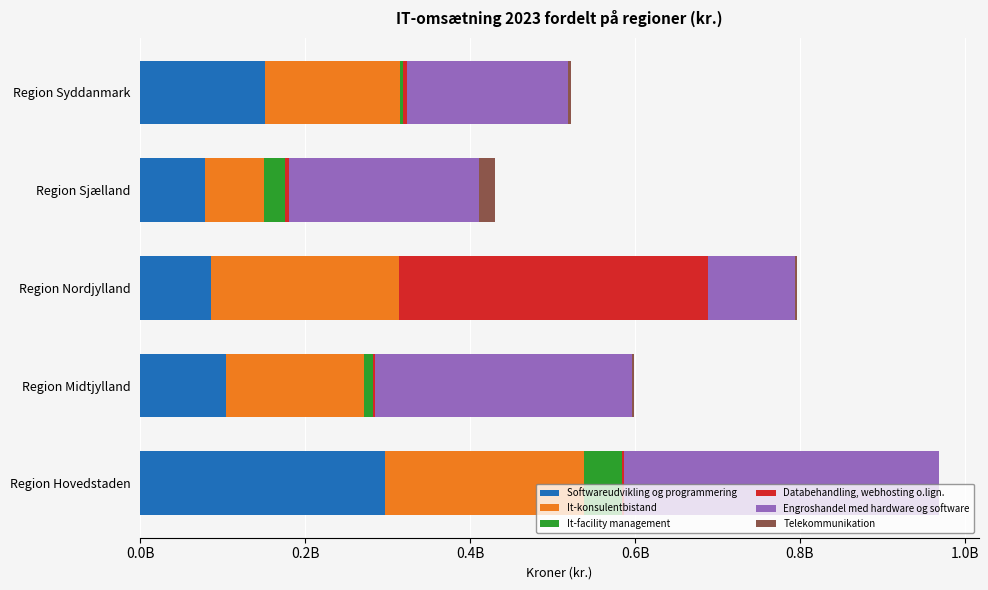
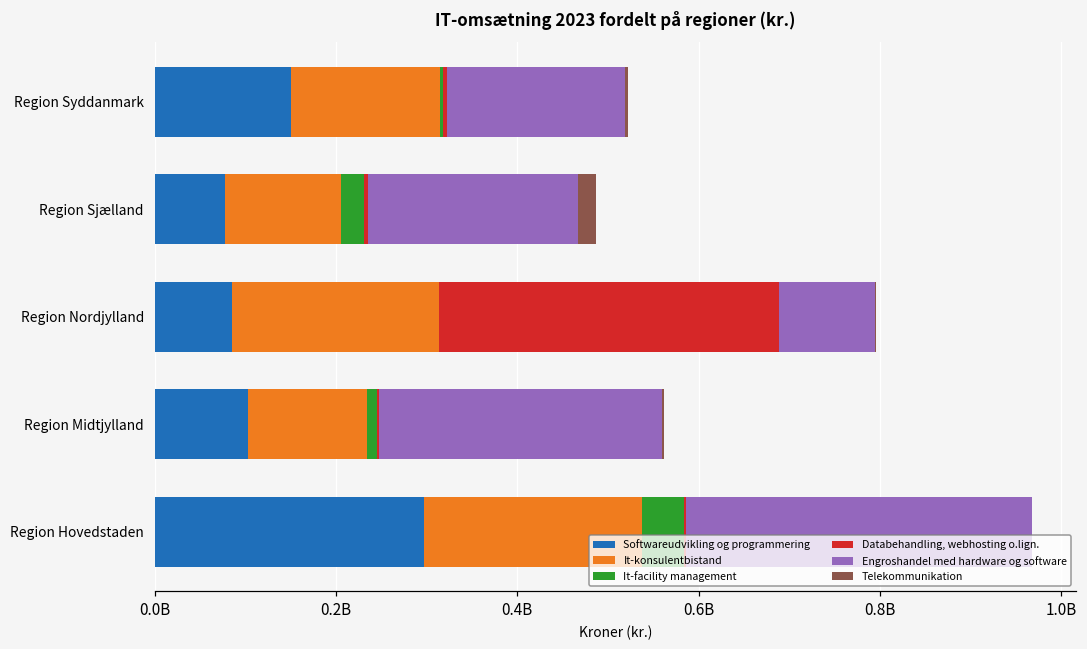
It-konsulentbistand, Region Sjælland: 70000000 -> 130000000
It-konsulentbistand, Region Midtjylland: 170000000 -> 130000000
